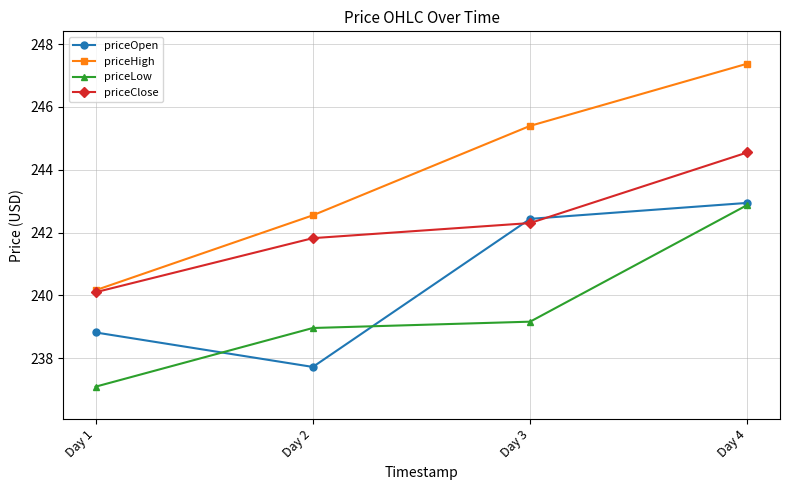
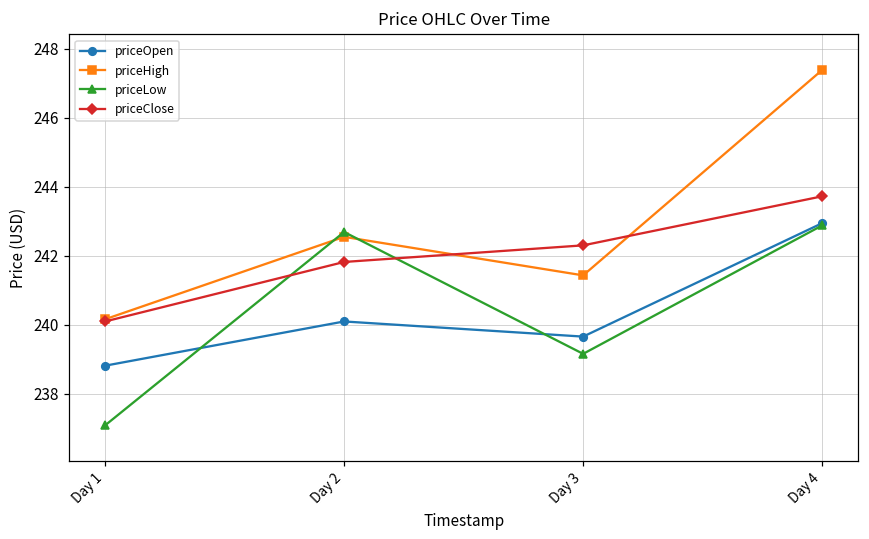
priceOpen, Day 2: 237.7 -> 240.1
priceLow, Day 2: 239.0 -> 242.7
priceOpen, Day 3: 242.4 -> 239.7
priceHigh, Day 3: 245.4 -> 241.4
priceClose, Day 4: 244.6 -> 243.7
